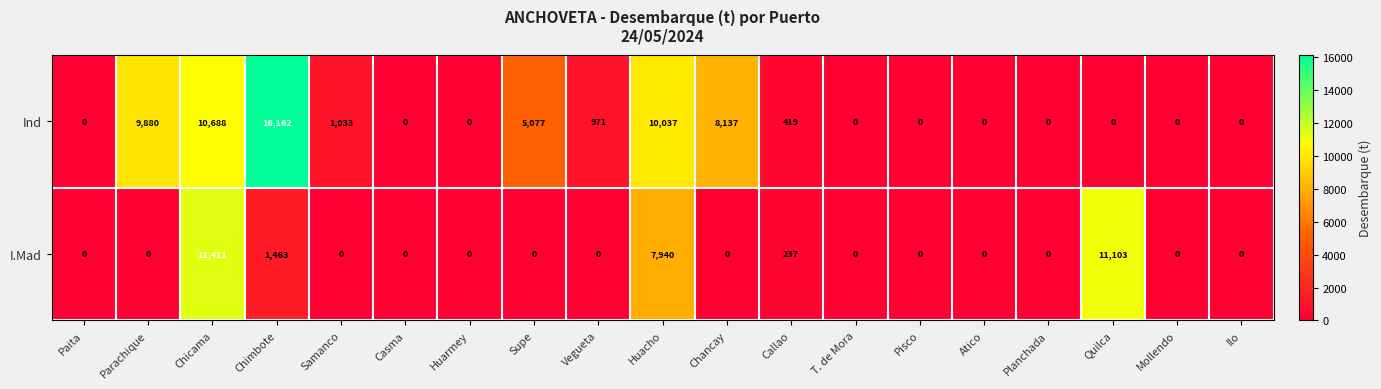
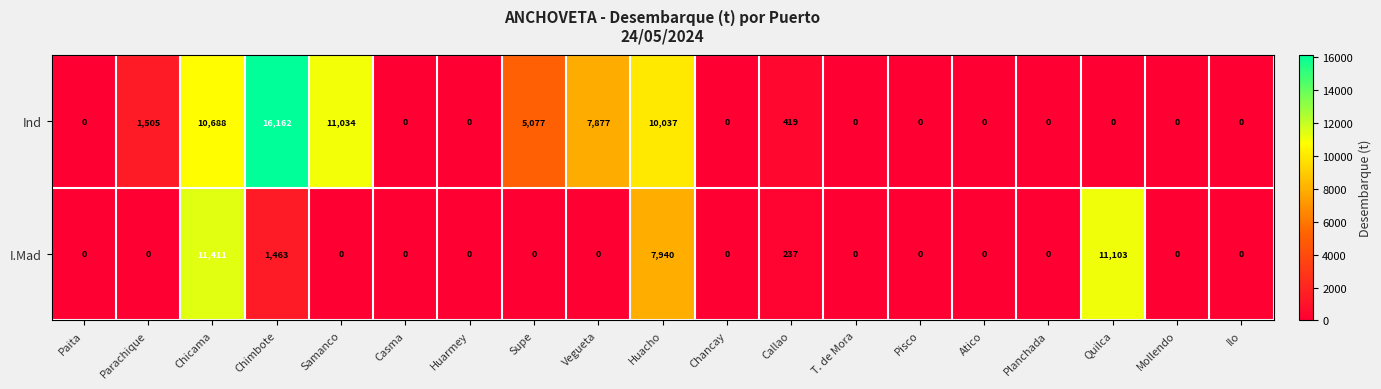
Ind, Parachique: 9,880 -> 1,505
Ind, Samanco: 1,033 -> 11,034
Ind, Vegueta: 971 -> 7,877
Ind, Chancay: 8,137 -> 0
